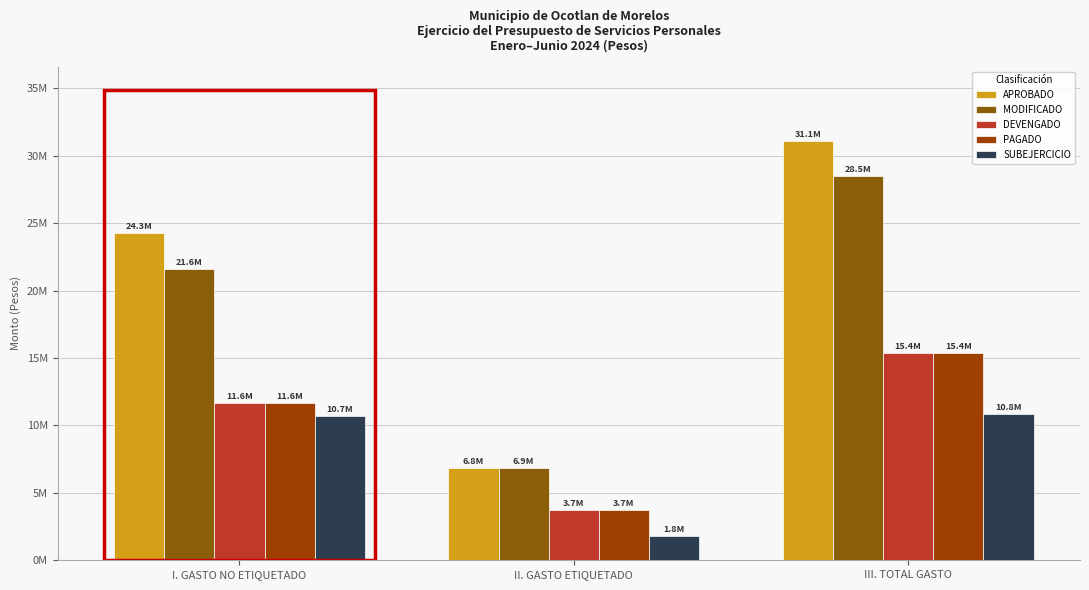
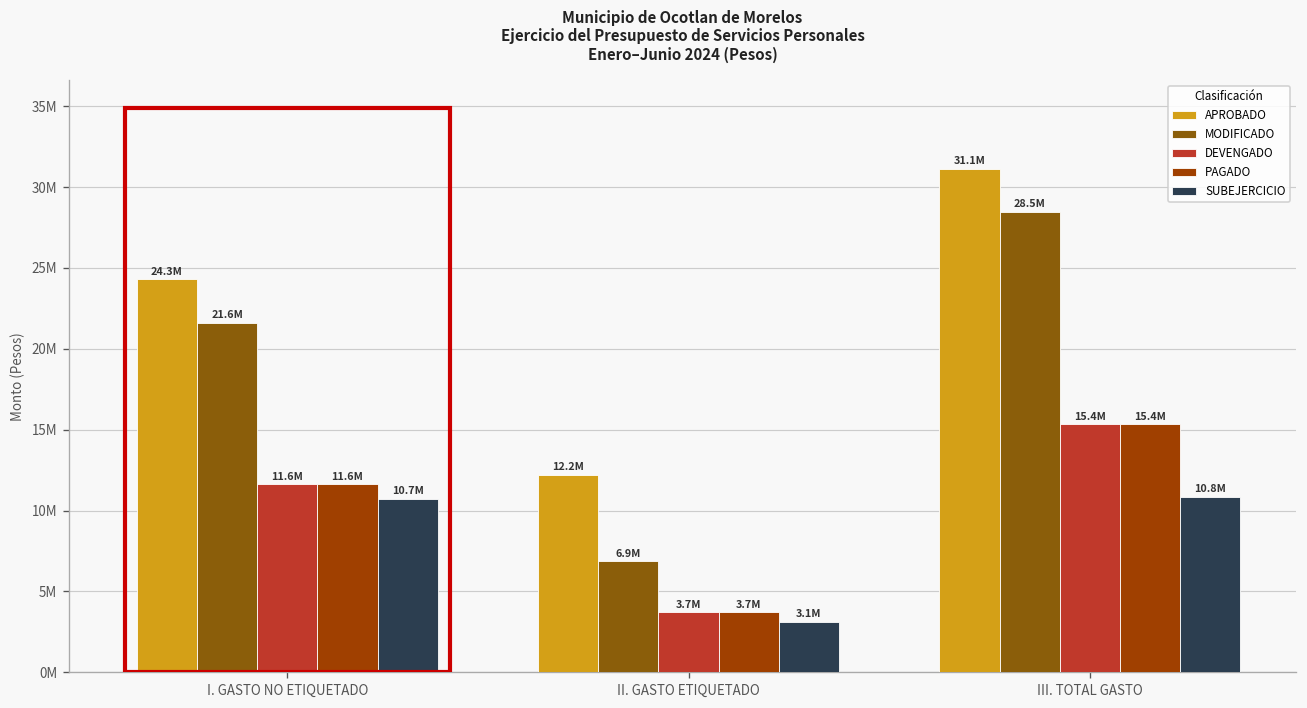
APROBADO, II. GASTO ETIQUETADO: 6.8M -> 12.2M
SUBEJERCICIO, II. GASTO ETIQUETADO: 1.8M -> 3.1M
